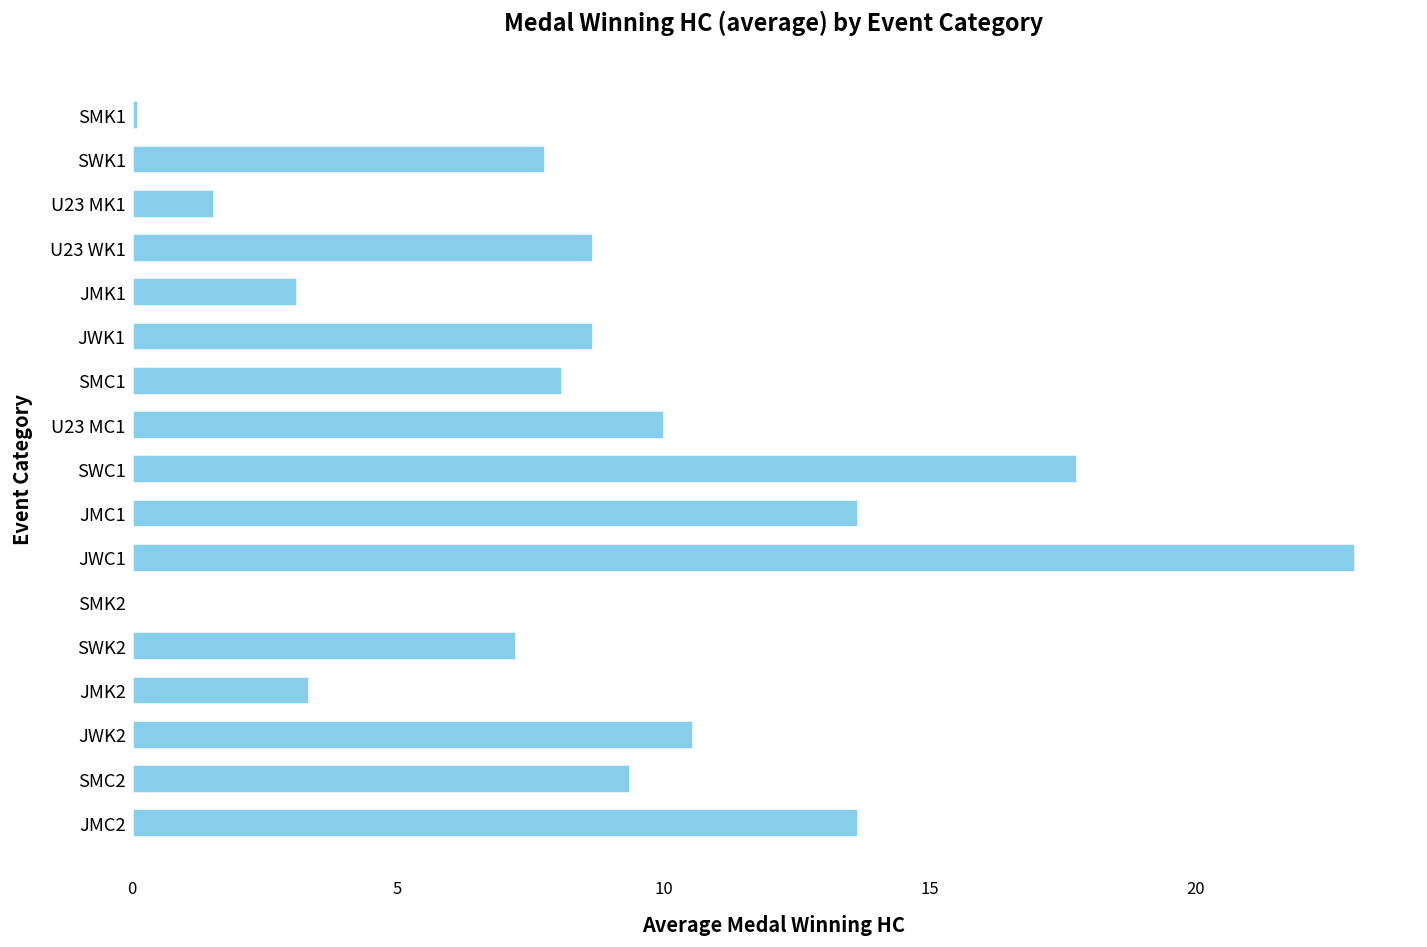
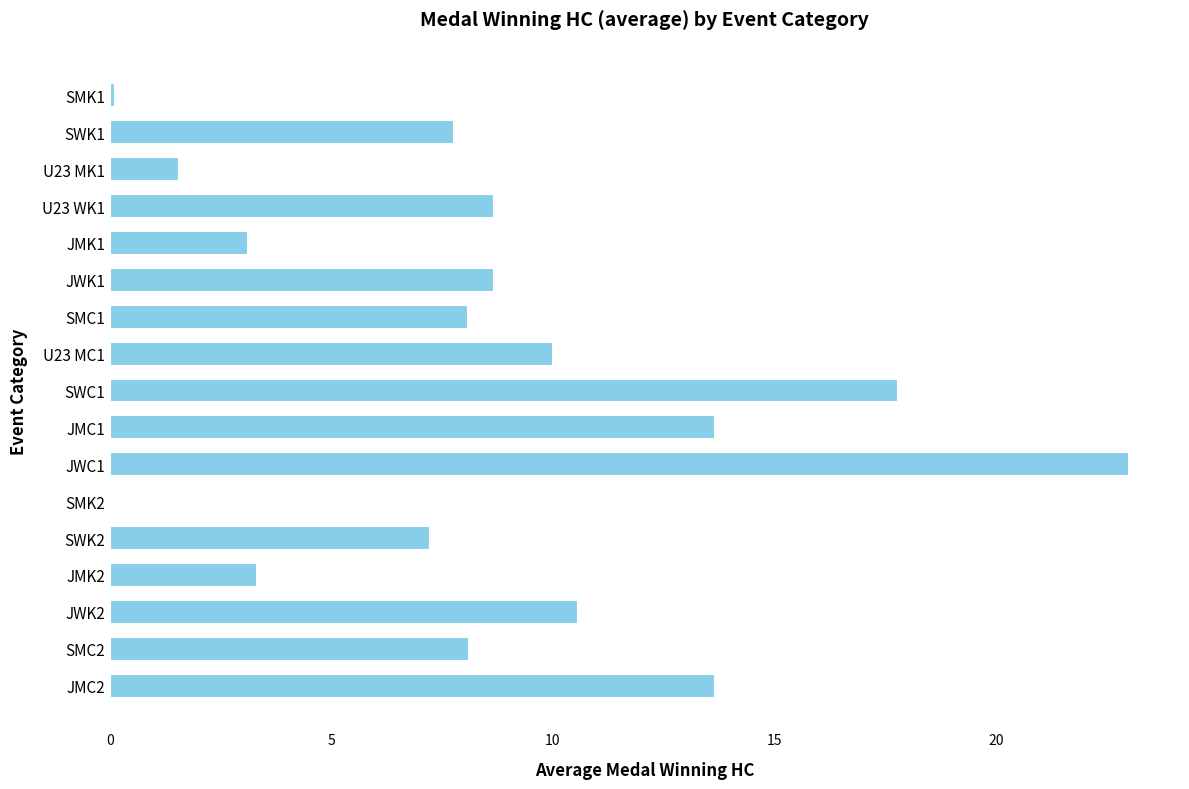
SMC2: 9.4 -> 8.1
